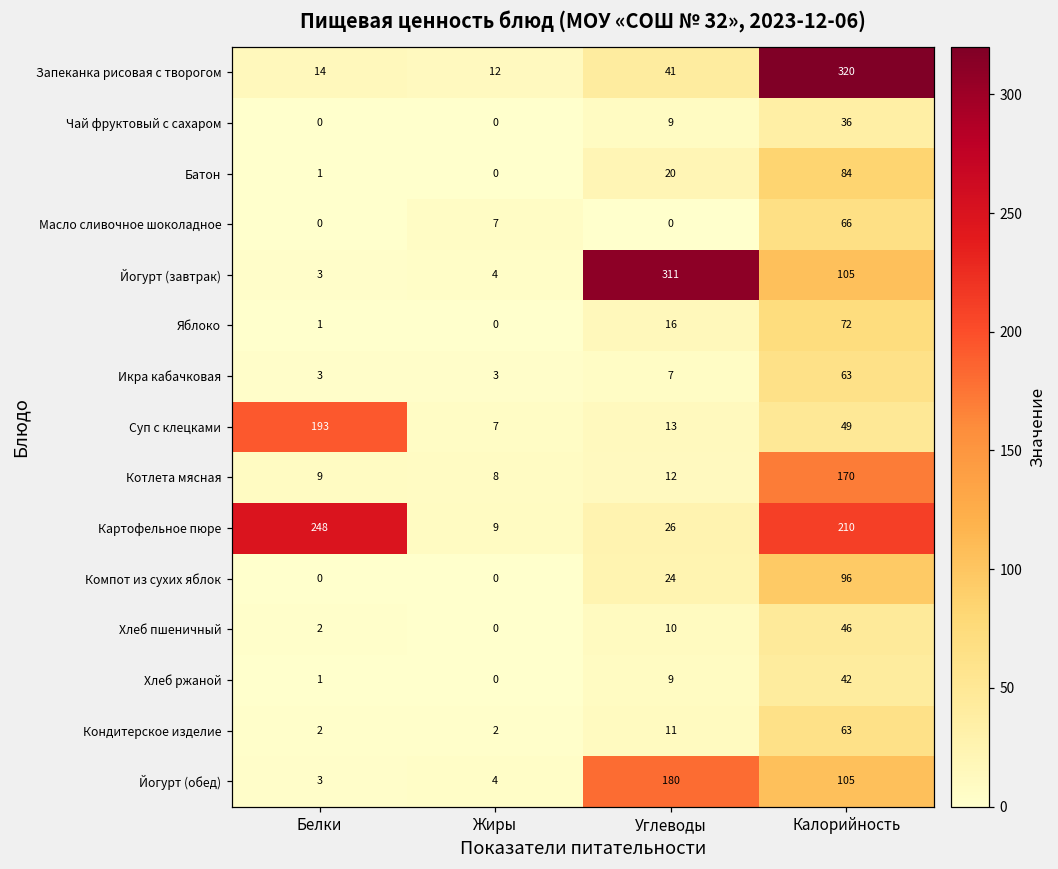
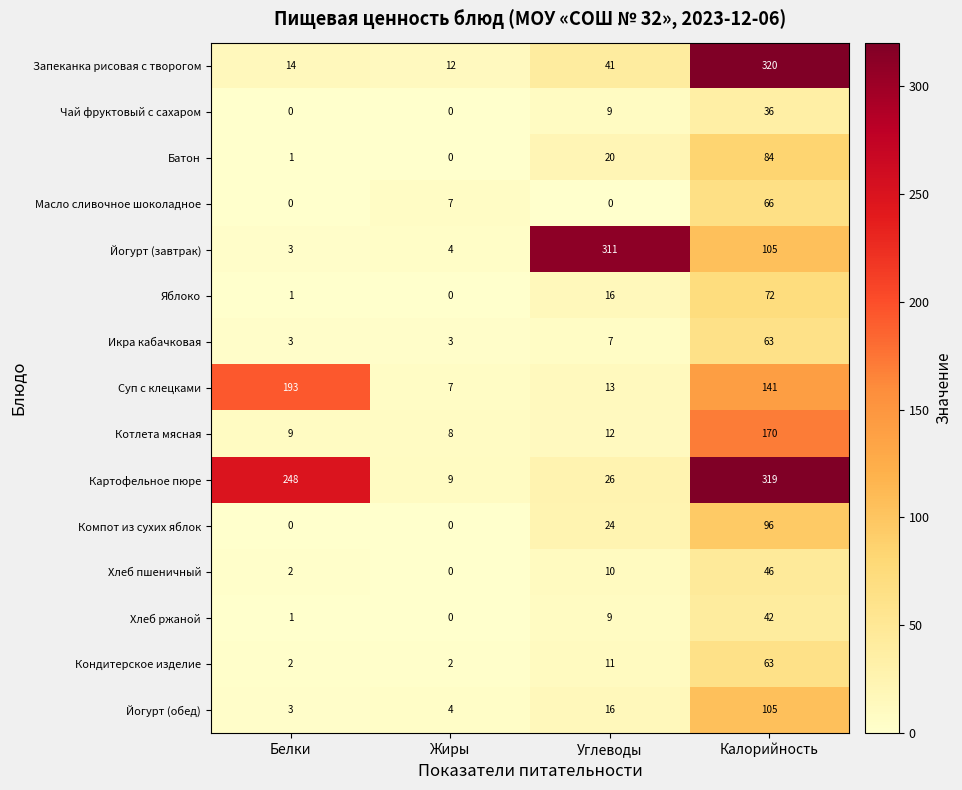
Суп с клецками, Калорийность: 49 -> 141
Картофельное пюре, Калорийность: 210 -> 319
Йогурт (обед), Углеводы: 180 -> 16
